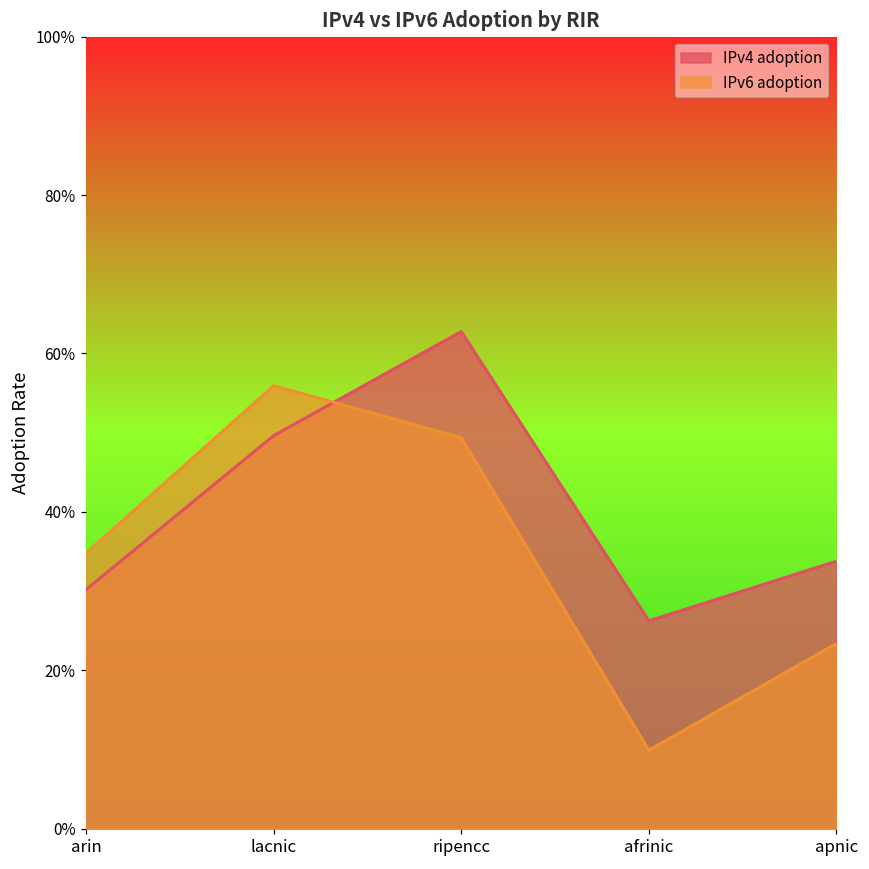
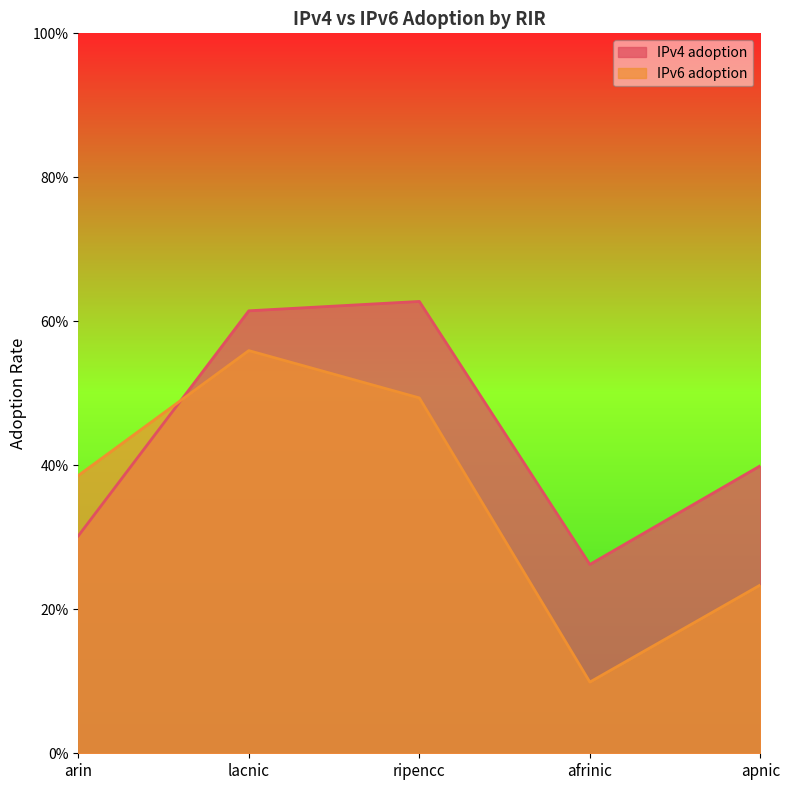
IPv6 adoption, arin: 35% -> 39%
IPv4 adoption, lacnic: 50% -> 61%
IPv4 adoption, apnic: 34% -> 40%
